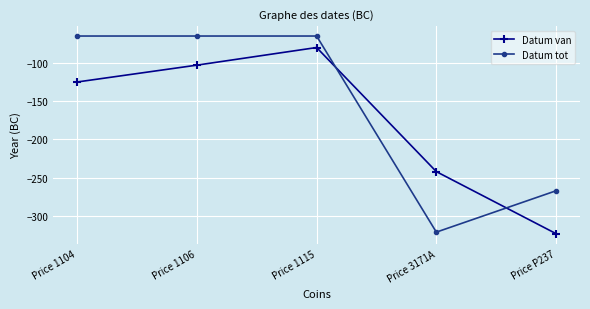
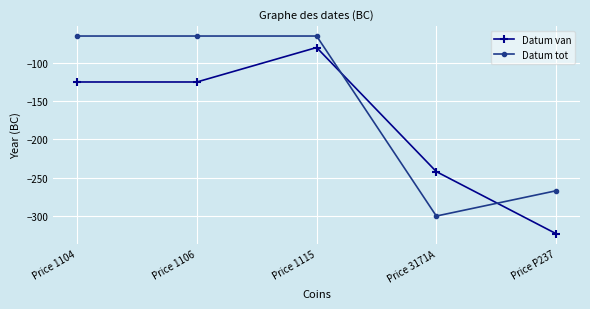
Datum van, Price 1106: -100 -> -130
Datum tot, Price 3171A: -320 -> -300
